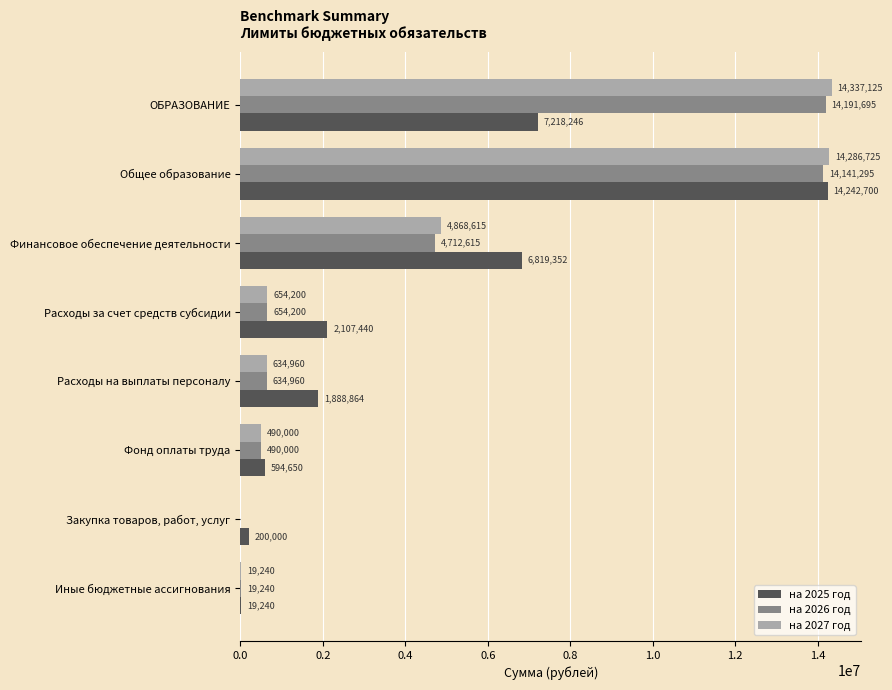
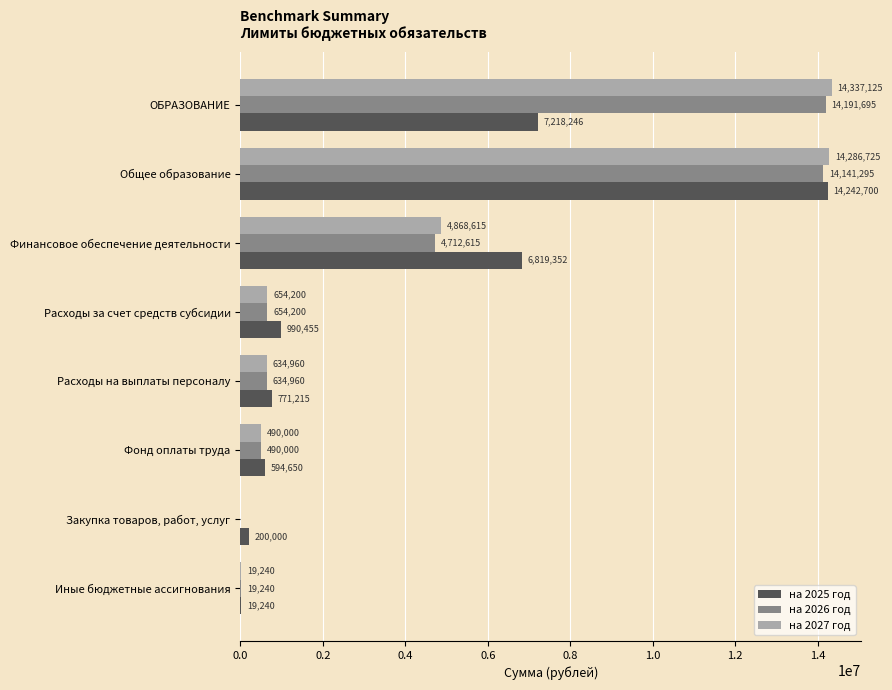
на 2025 год, Расходы за счет средств субсидии: 2,107,440 -> 990,455
на 2025 год, Расходы на выплаты персоналу: 1,888,864 -> 771,215
